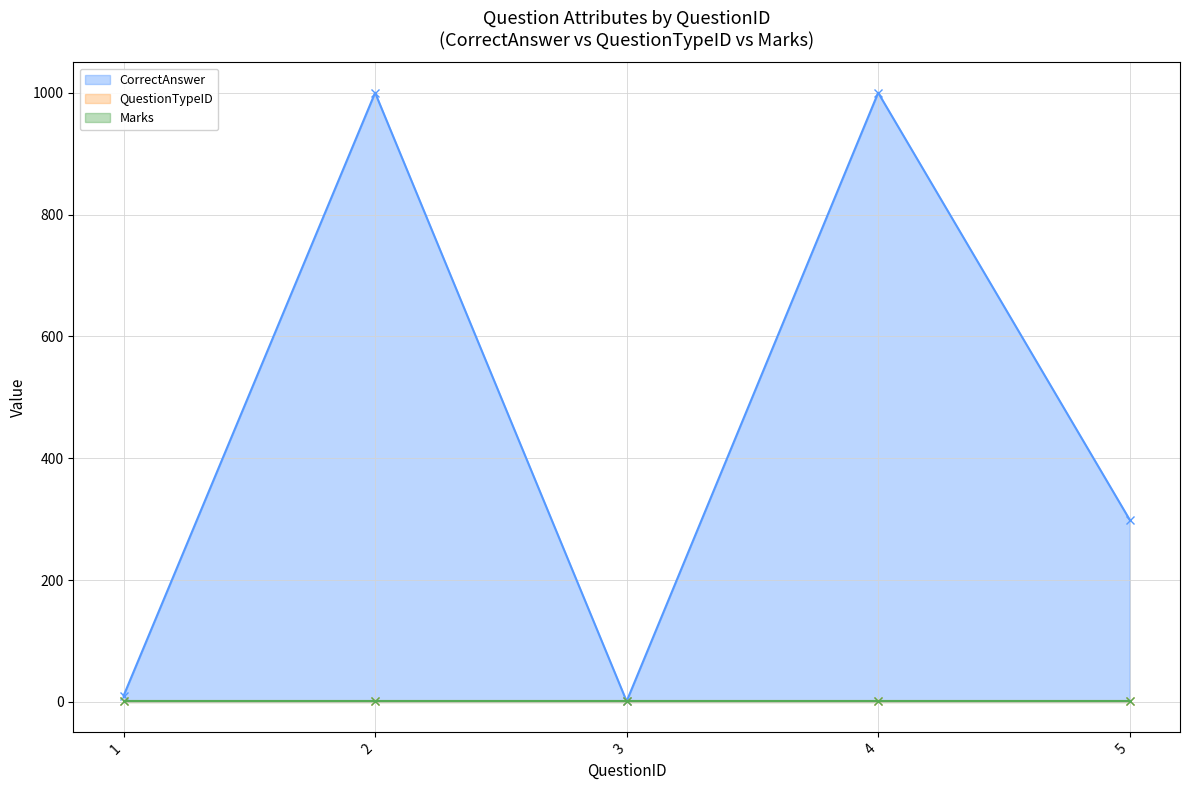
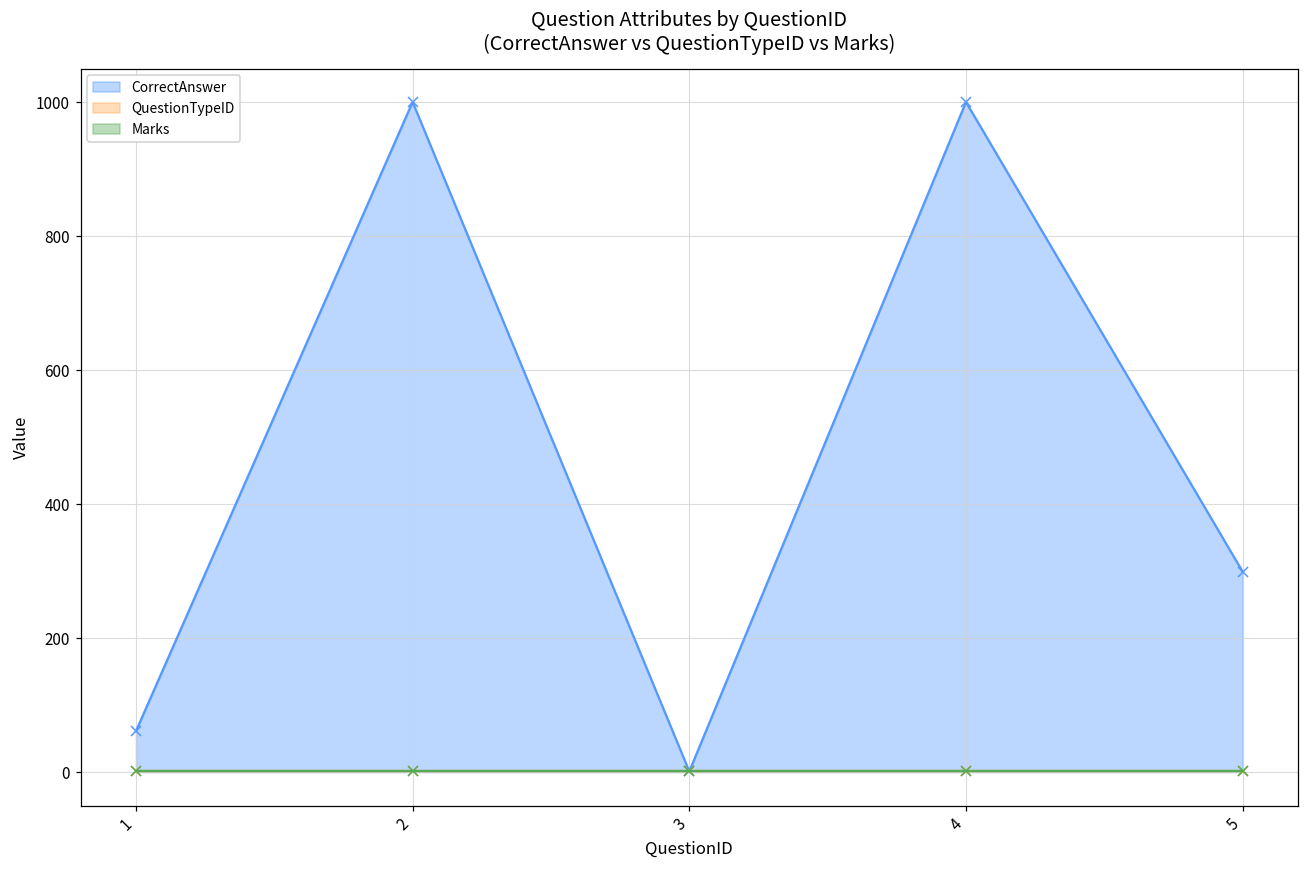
CorrectAnswer, 1: 10 -> 60
